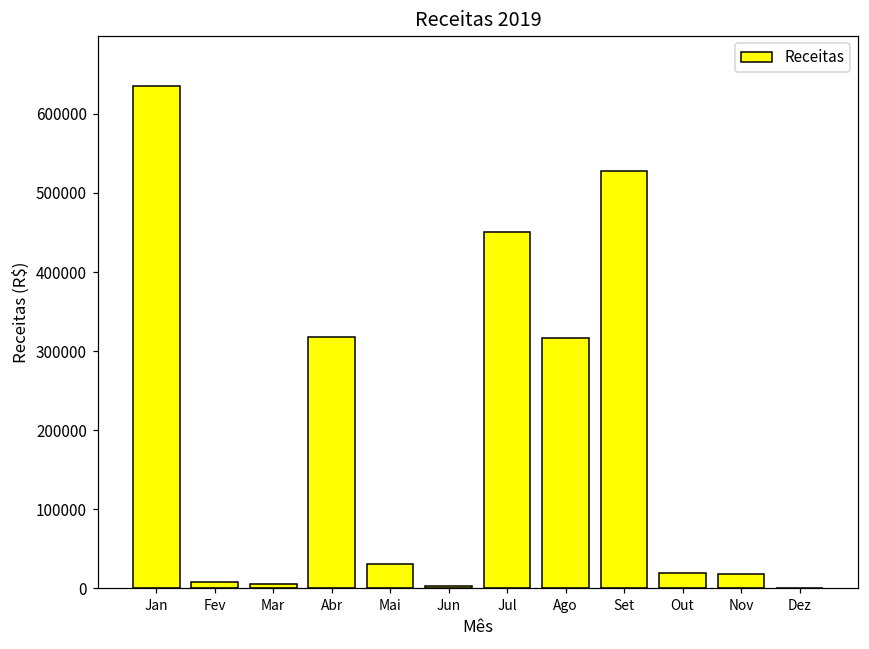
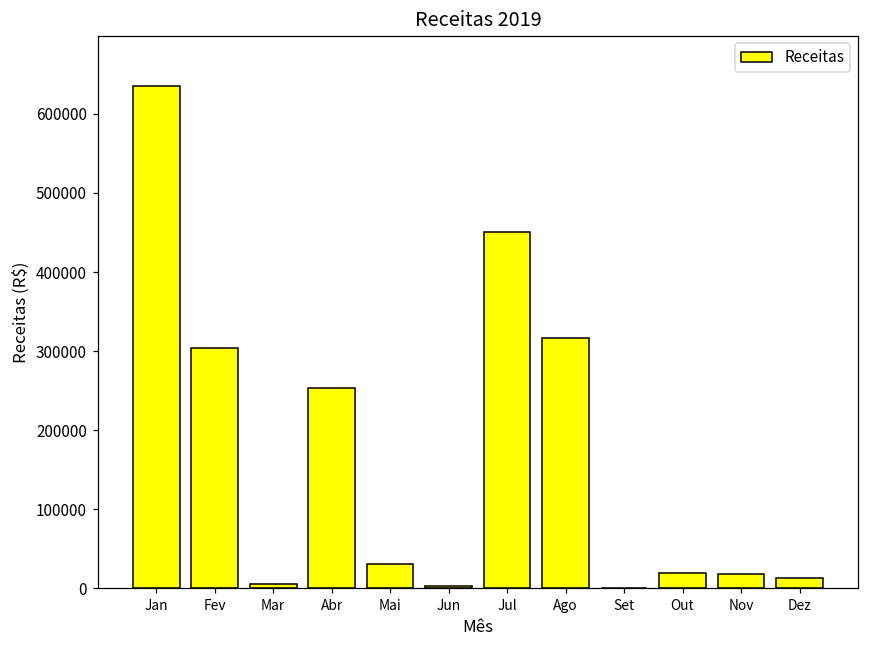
Fev: 10000 -> 300000
Abr: 320000 -> 250000
Set: 530000 -> 0
Dez: 0 -> 10000
